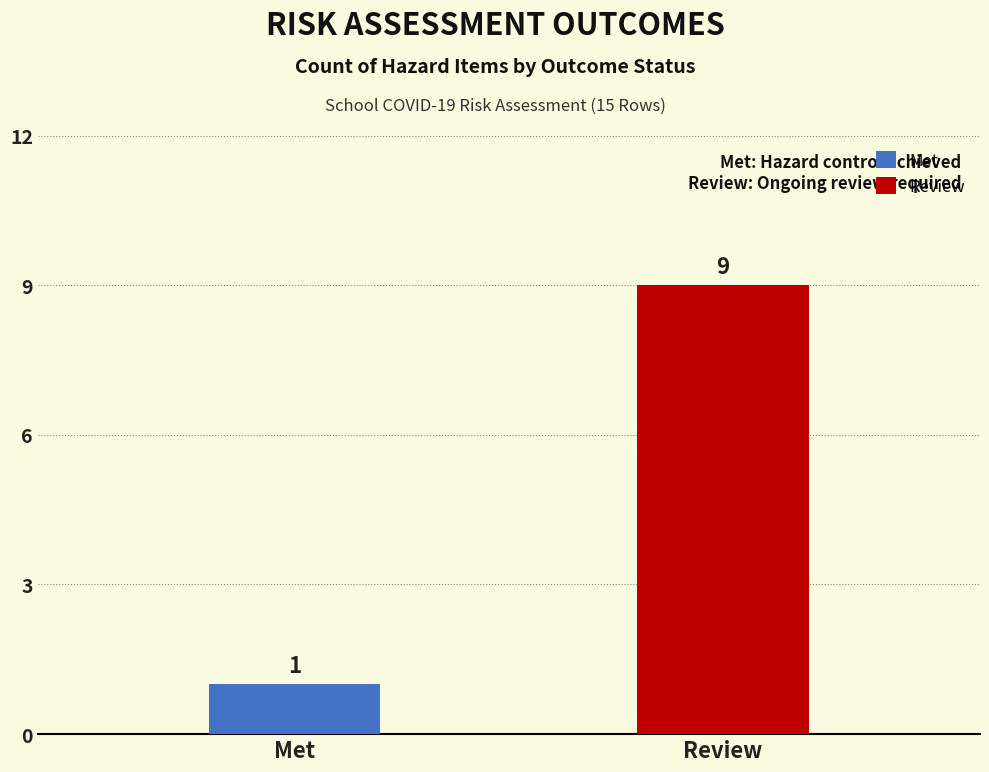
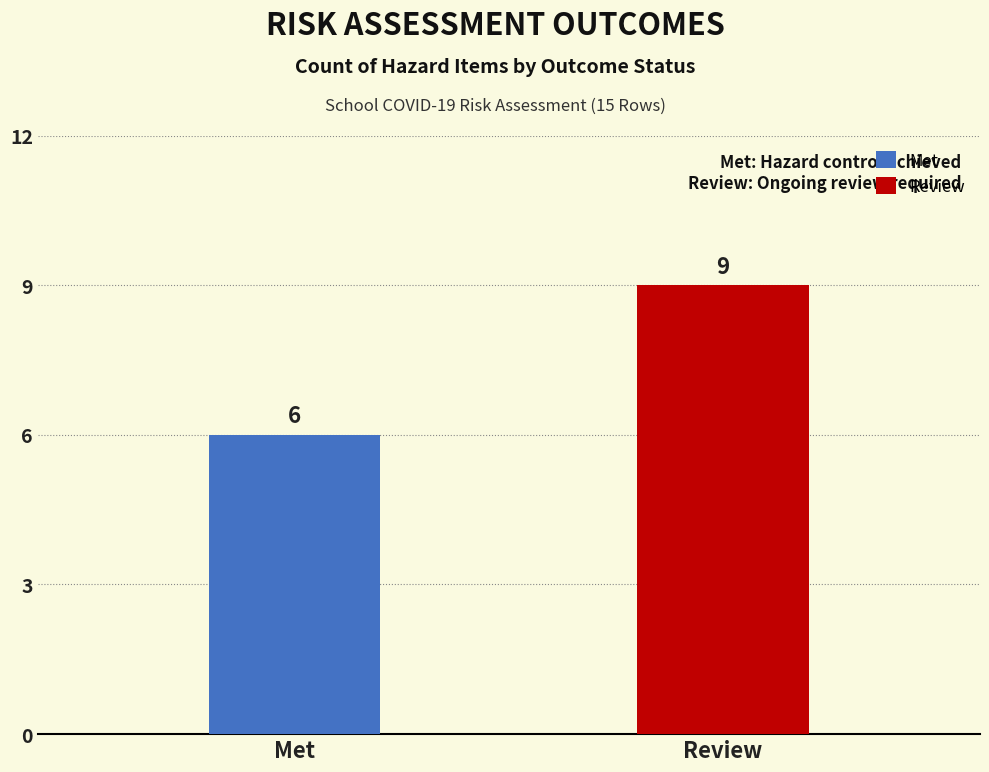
Met: 1 -> 6
